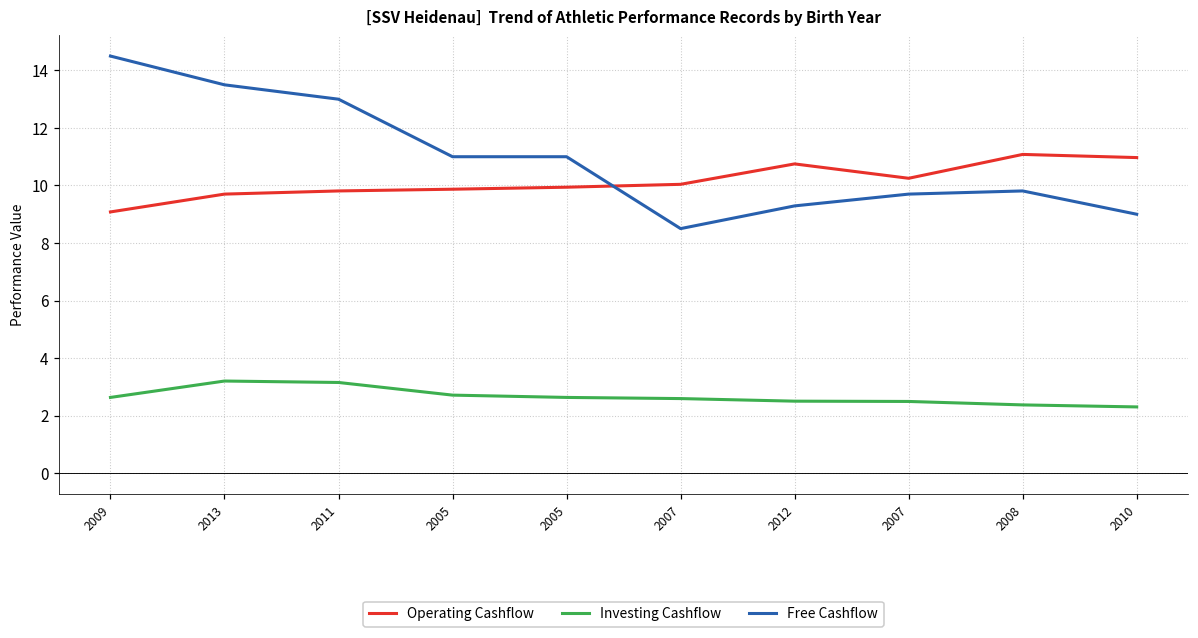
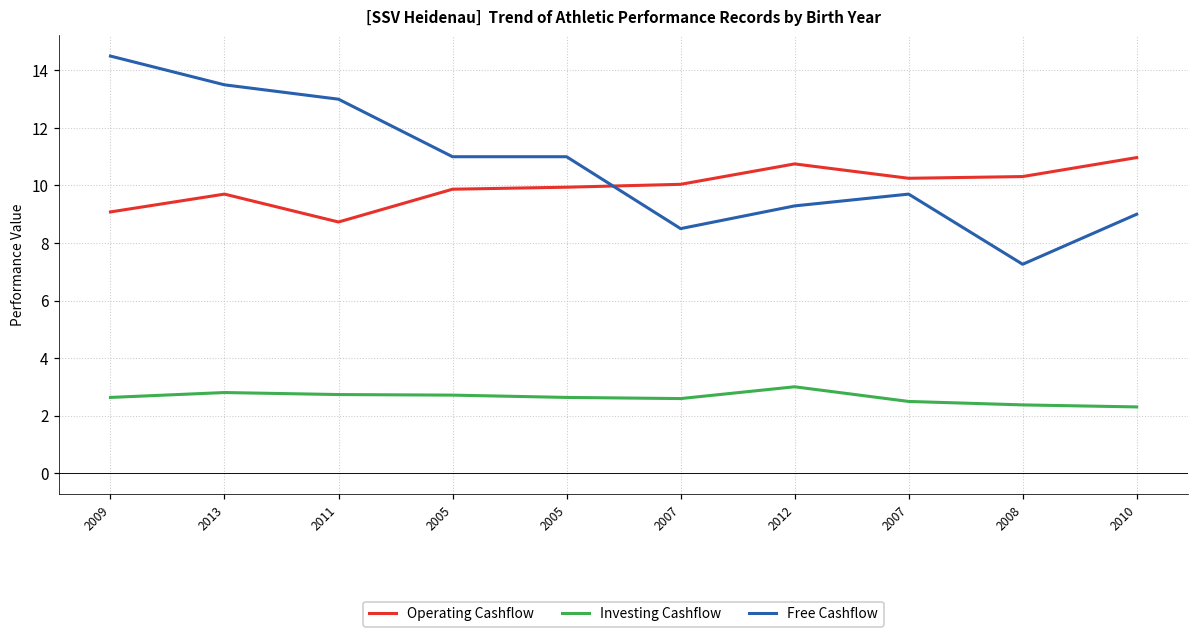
Investing Cashflow, 2013: 3.2 -> 2.8
Operating Cashflow, 2011: 9.8 -> 8.7
Investing Cashflow, 2011: 3.2 -> 2.7
Investing Cashflow, 2012: 2.5 -> 3.0
Operating Cashflow, 2008: 11.1 -> 10.3
Free Cashflow, 2008: 9.8 -> 7.3
